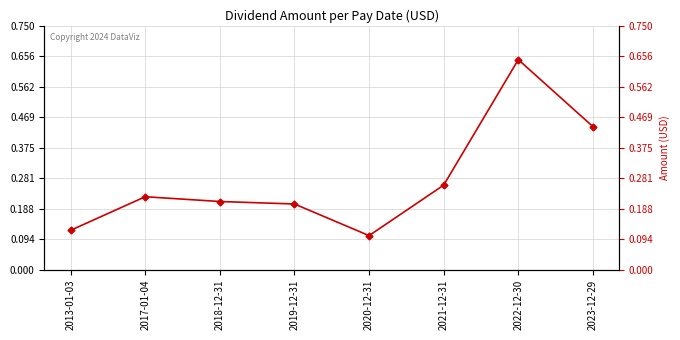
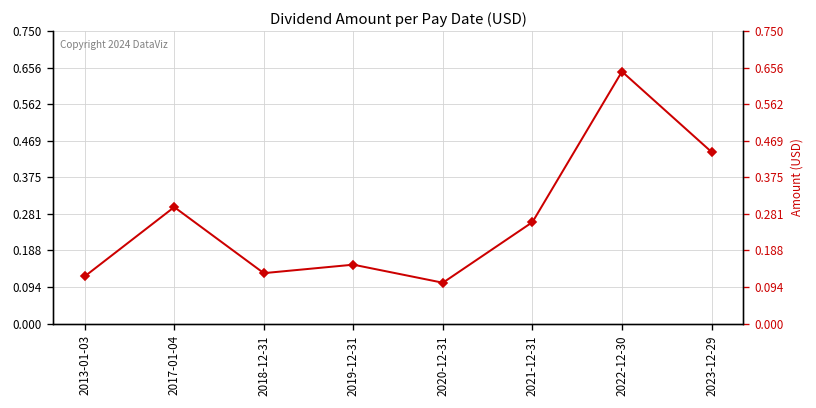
2017-01-04: 0.22 -> 0.30
2018-12-31: 0.21 -> 0.13
2019-12-31: 0.20 -> 0.15
